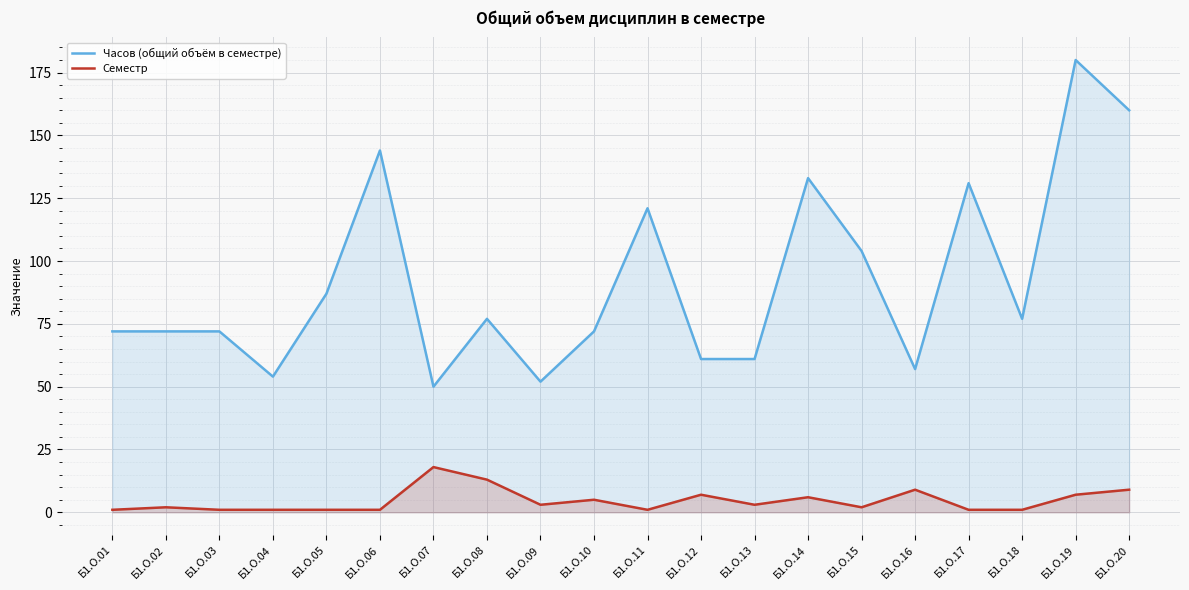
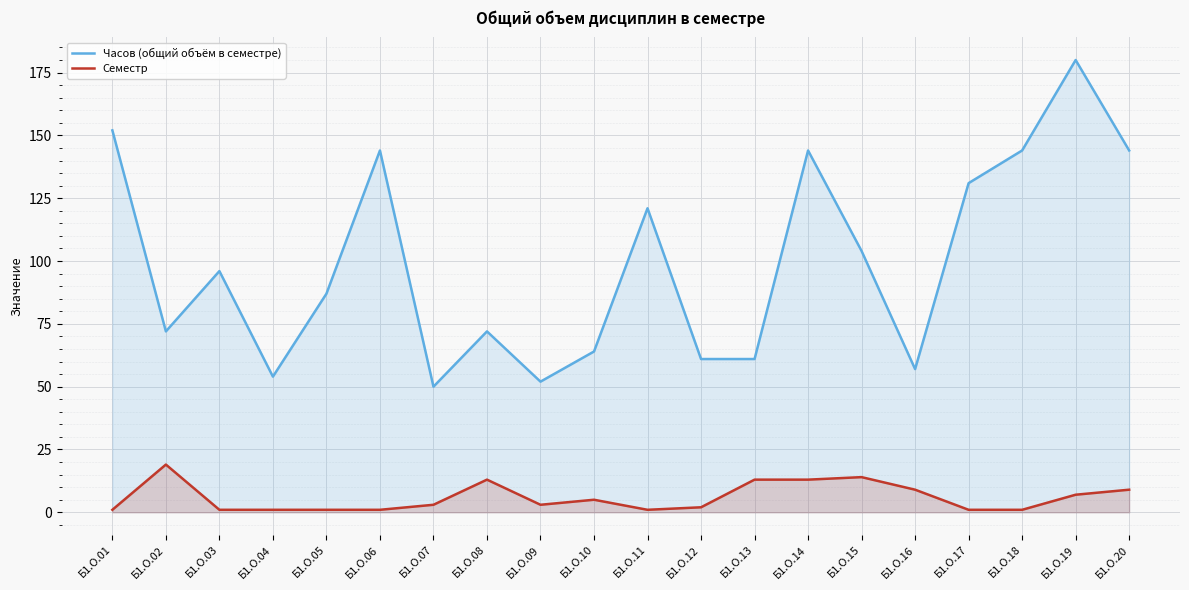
Часов (общий объём в семестре), Б1.О.01: 72 -> 152
Семестр, Б1.О.02: 2 -> 19
Часов (общий объём в семестре), Б1.О.03: 72 -> 96
Семестр, Б1.О.07: 18 -> 3
Часов (общий объём в семестре), Б1.О.08: 77 -> 72
Часов (общий объём в семестре), Б1.О.10: 72 -> 64
Семестр, Б1.О.12: 7 -> 2
Семестр, Б1.О.13: 3 -> 13
Часов (общий объём в семестре), Б1.О.14: 133 -> 144
Семестр, Б1.О.14: 6 -> 13
Семестр, Б1.О.15: 2 -> 14
Часов (общий объём в семестре), Б1.О.18: 77 -> 144
Часов (общий объём в семестре), Б1.О.20: 160 -> 144
